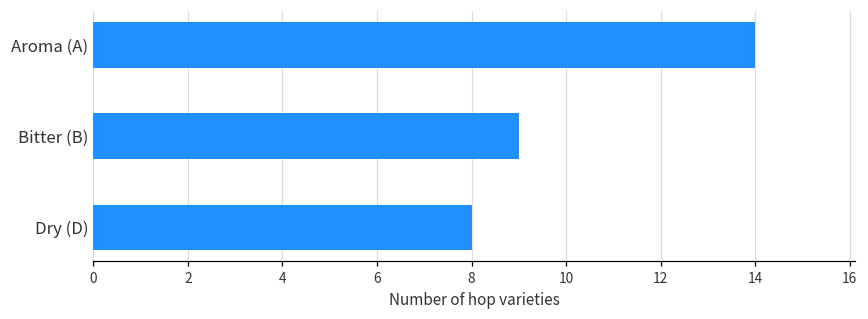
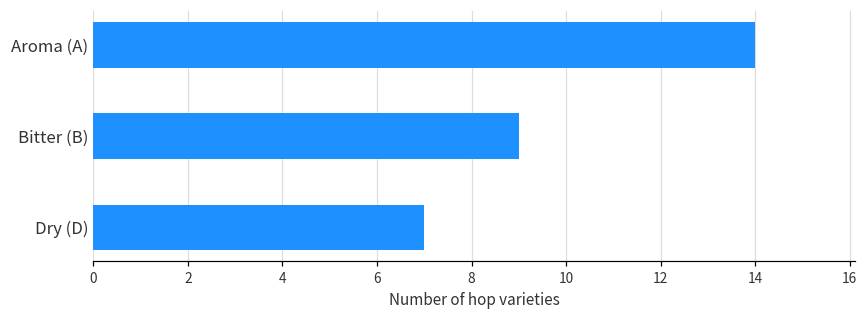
Dry (D): 8 -> 7
